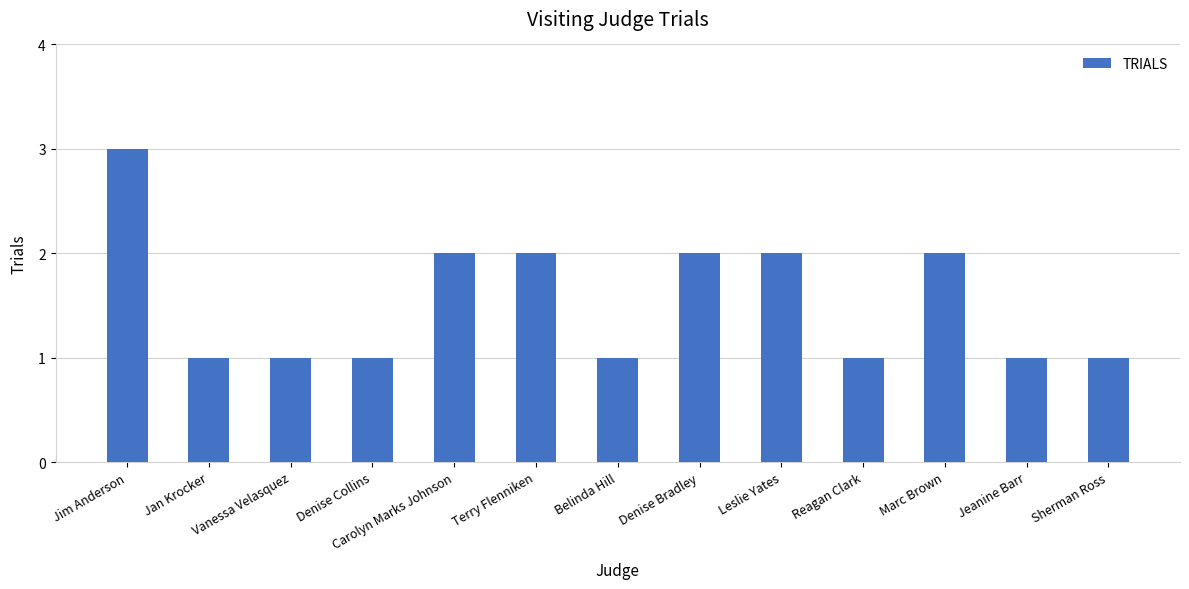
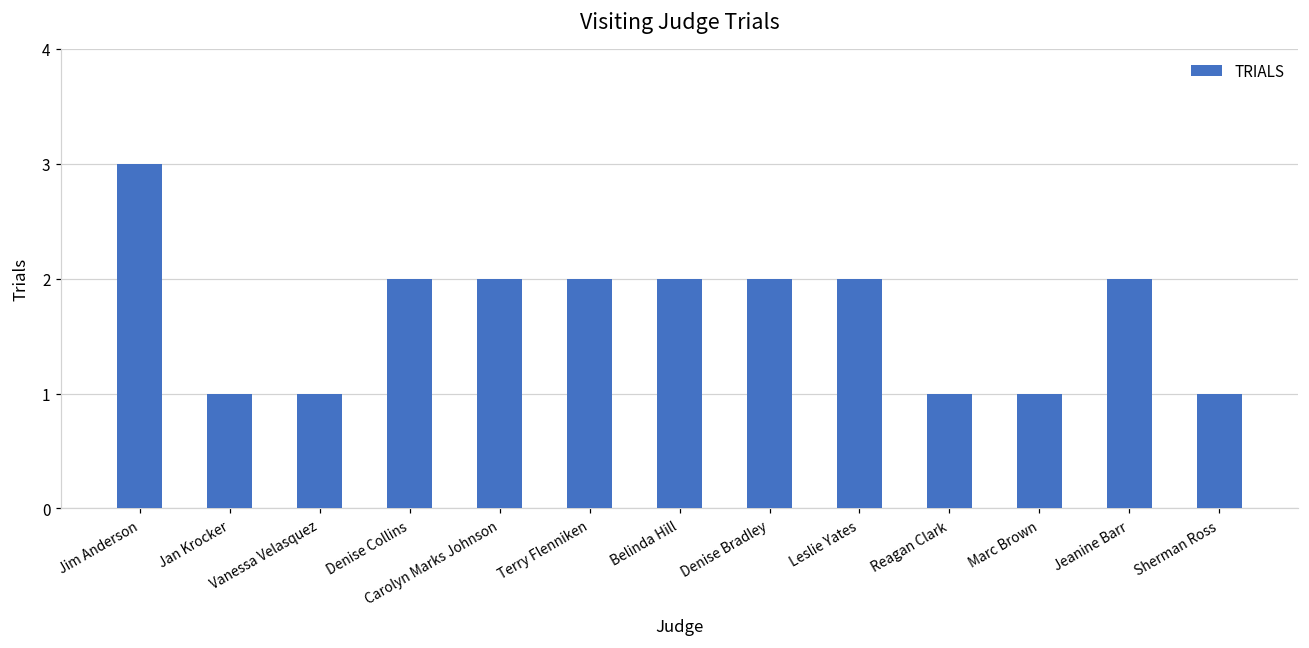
Denise Collins: 1 -> 2
Belinda Hill: 1 -> 2
Marc Brown: 2 -> 1
Jeanine Barr: 1 -> 2
